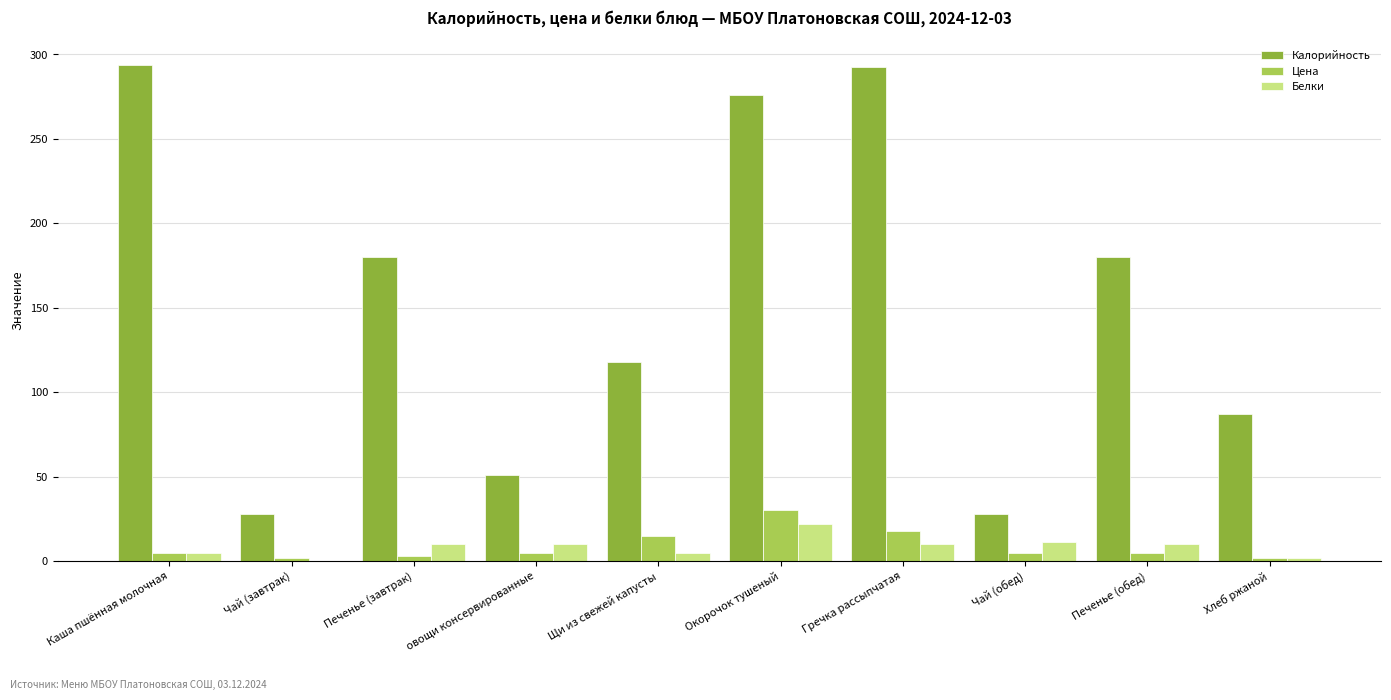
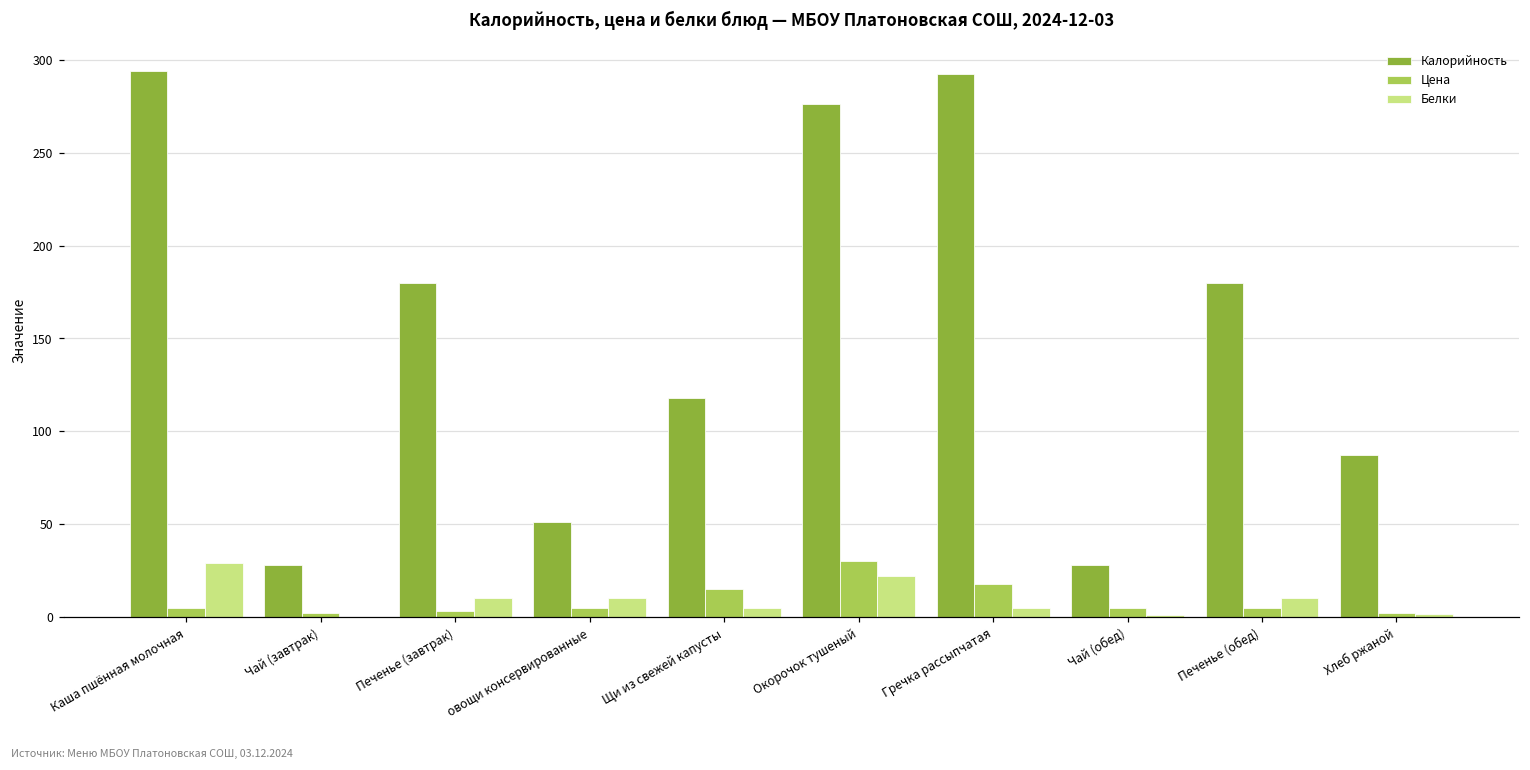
Белки, Каша пшённая молочная: 5 -> 29
Белки, Гречка рассыпчатая: 10 -> 5
Белки, Чай (обед): 11 -> 1
